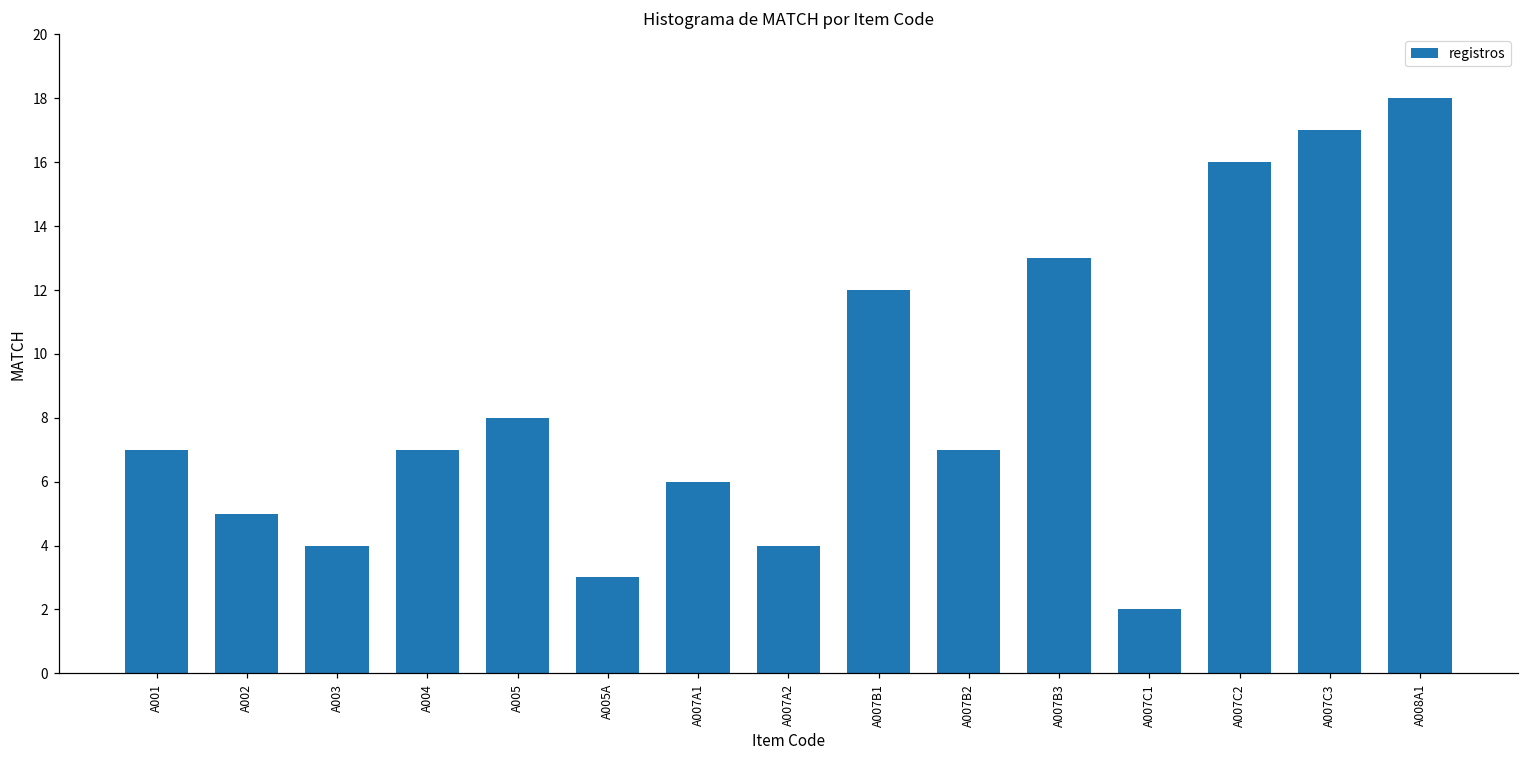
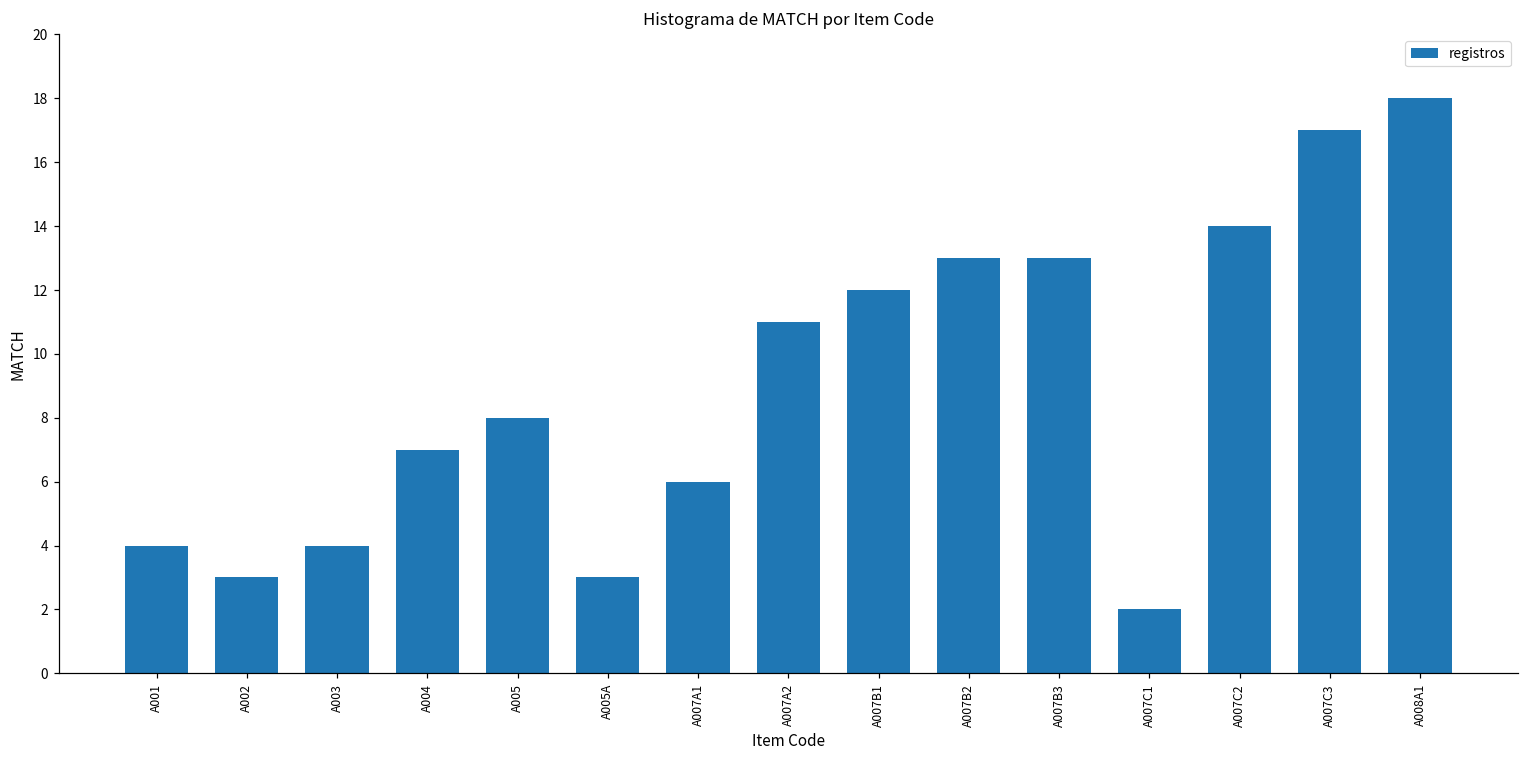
A001: 7 -> 4
A002: 5 -> 3
A007A2: 4 -> 11
A007B2: 7 -> 13
A007C2: 16 -> 14
